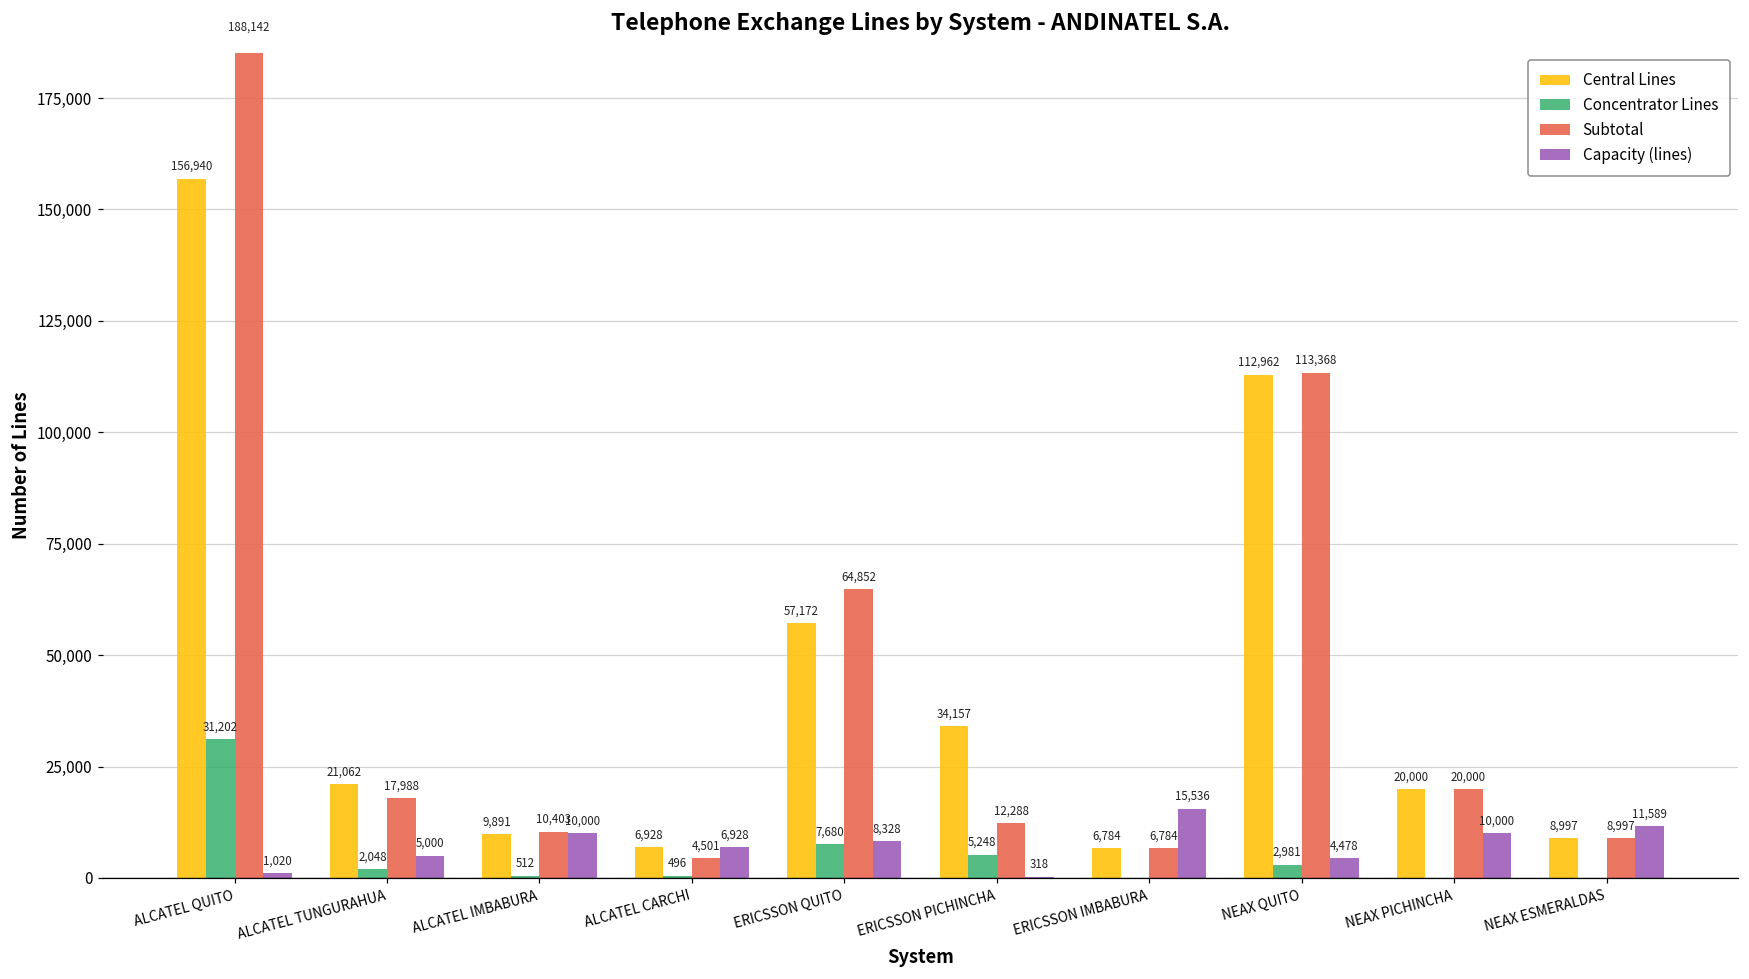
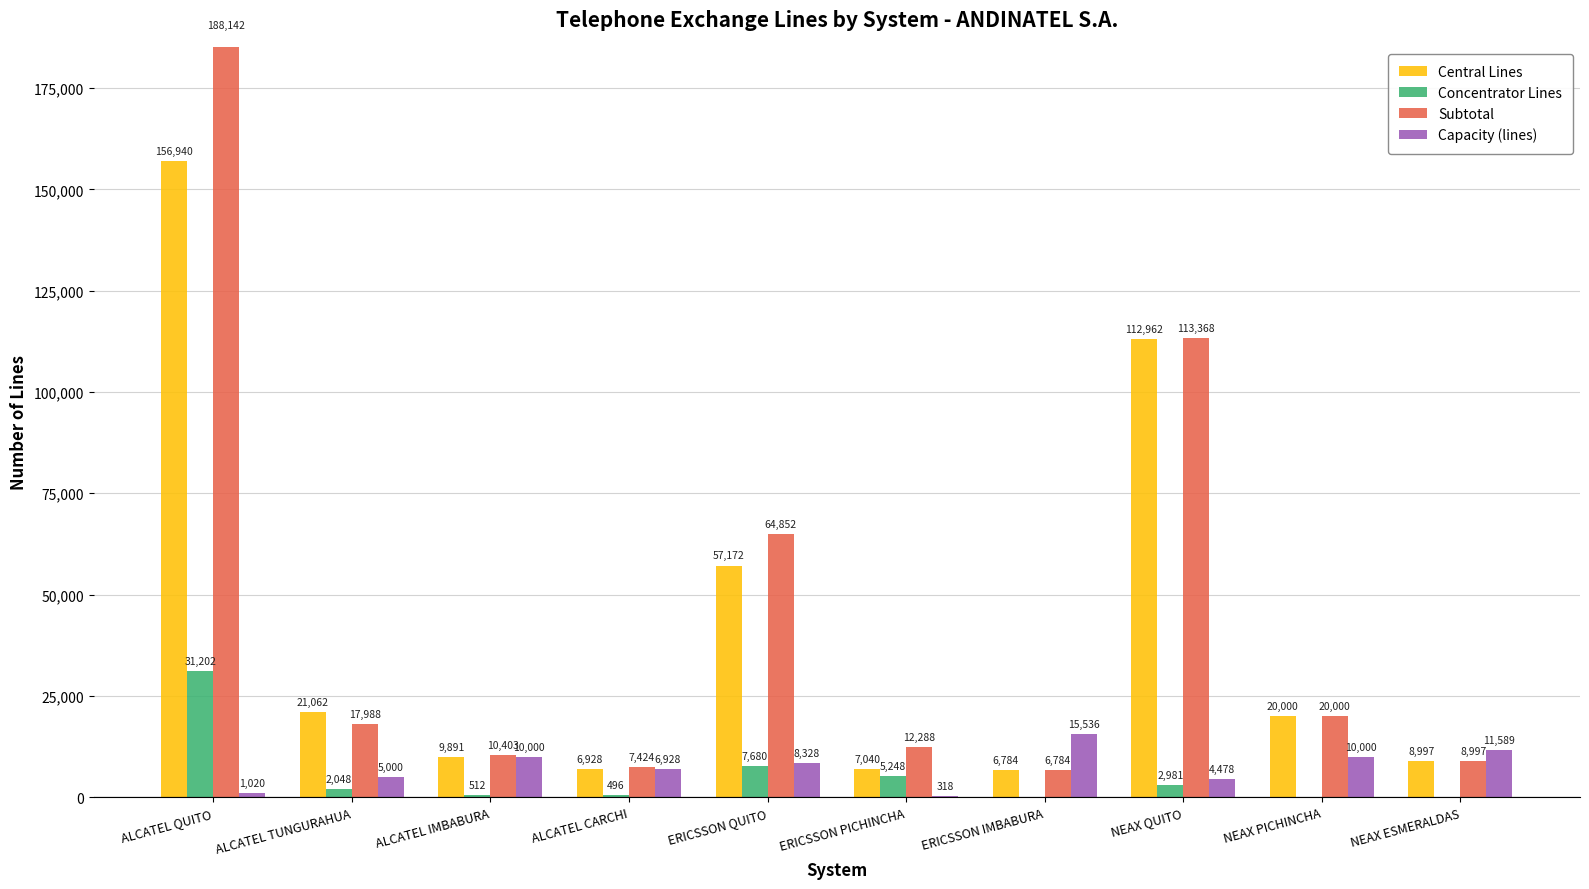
Subtotal, ALCATEL CARCHI: 4,501 -> 7,424
Central Lines, ERICSSON PICHINCHA: 34,157 -> 7,040
